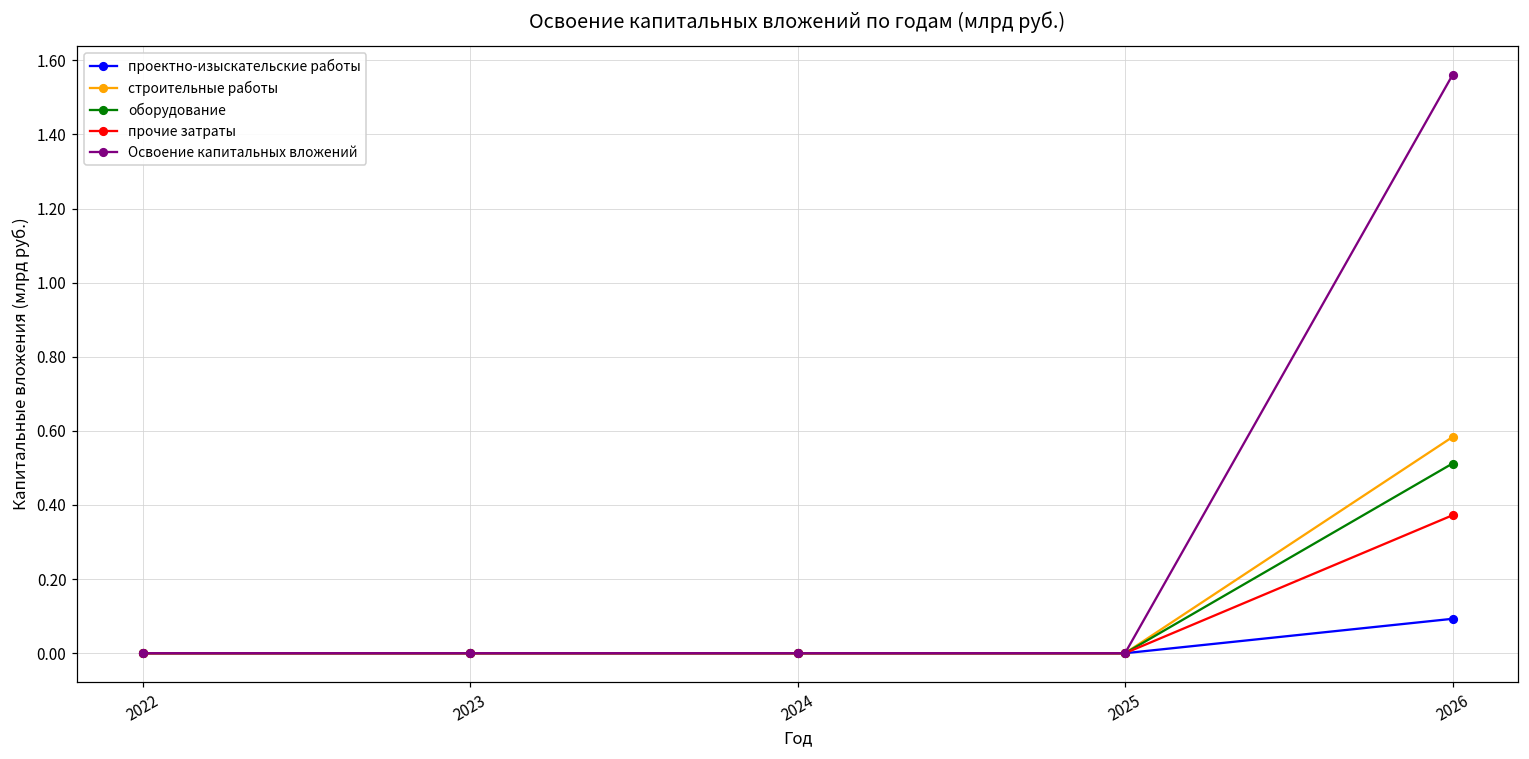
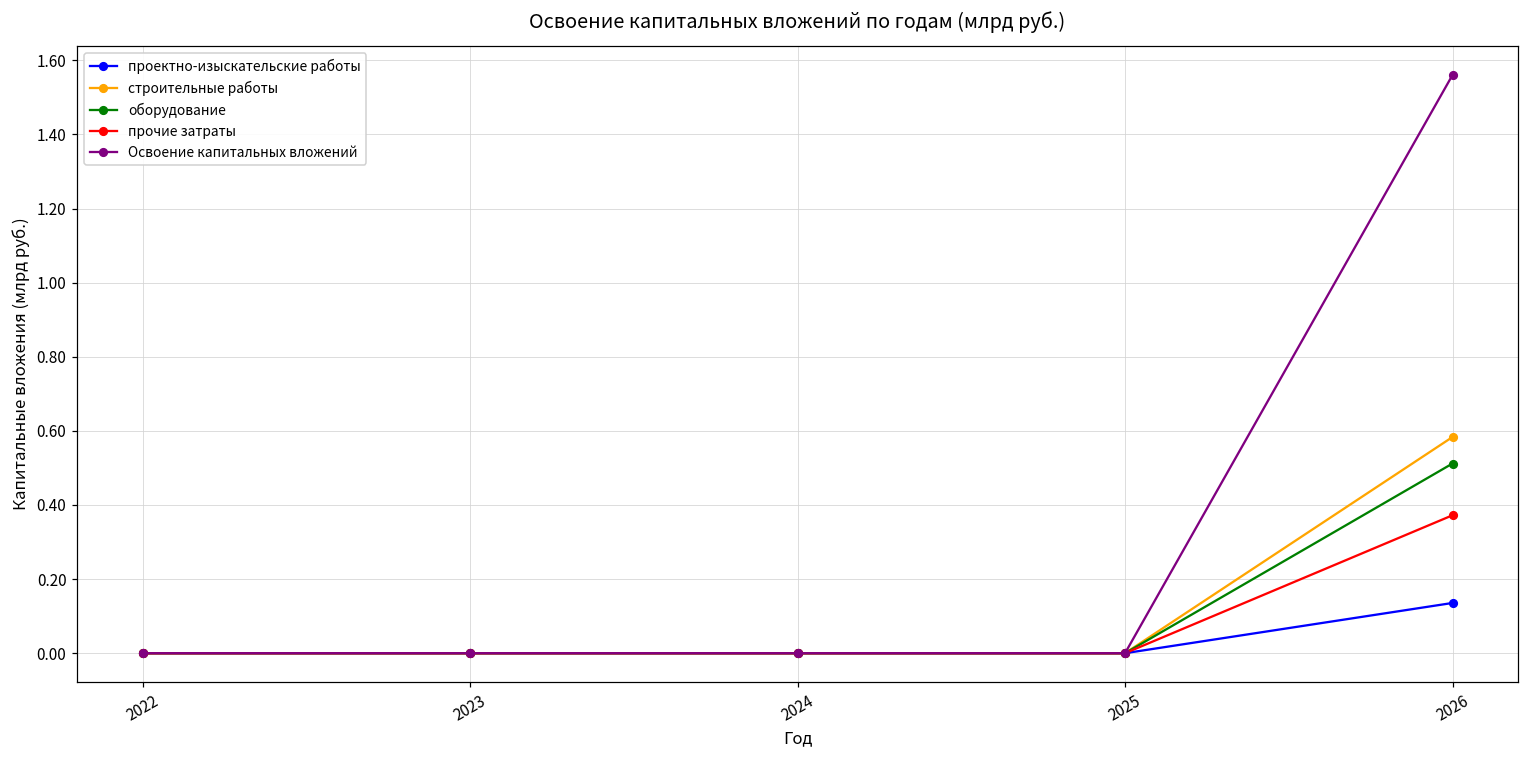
проектно-изыскательские работы, 2026: 0.09 -> 0.14
